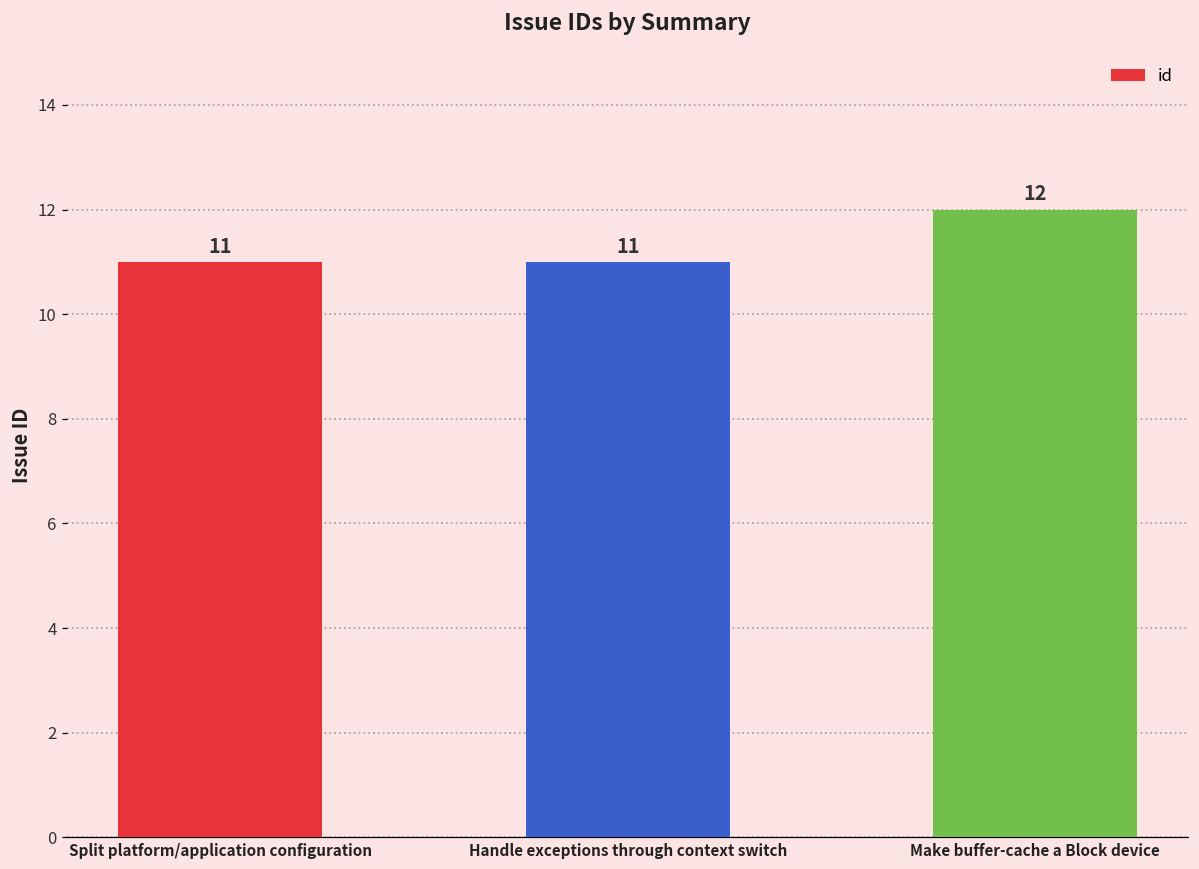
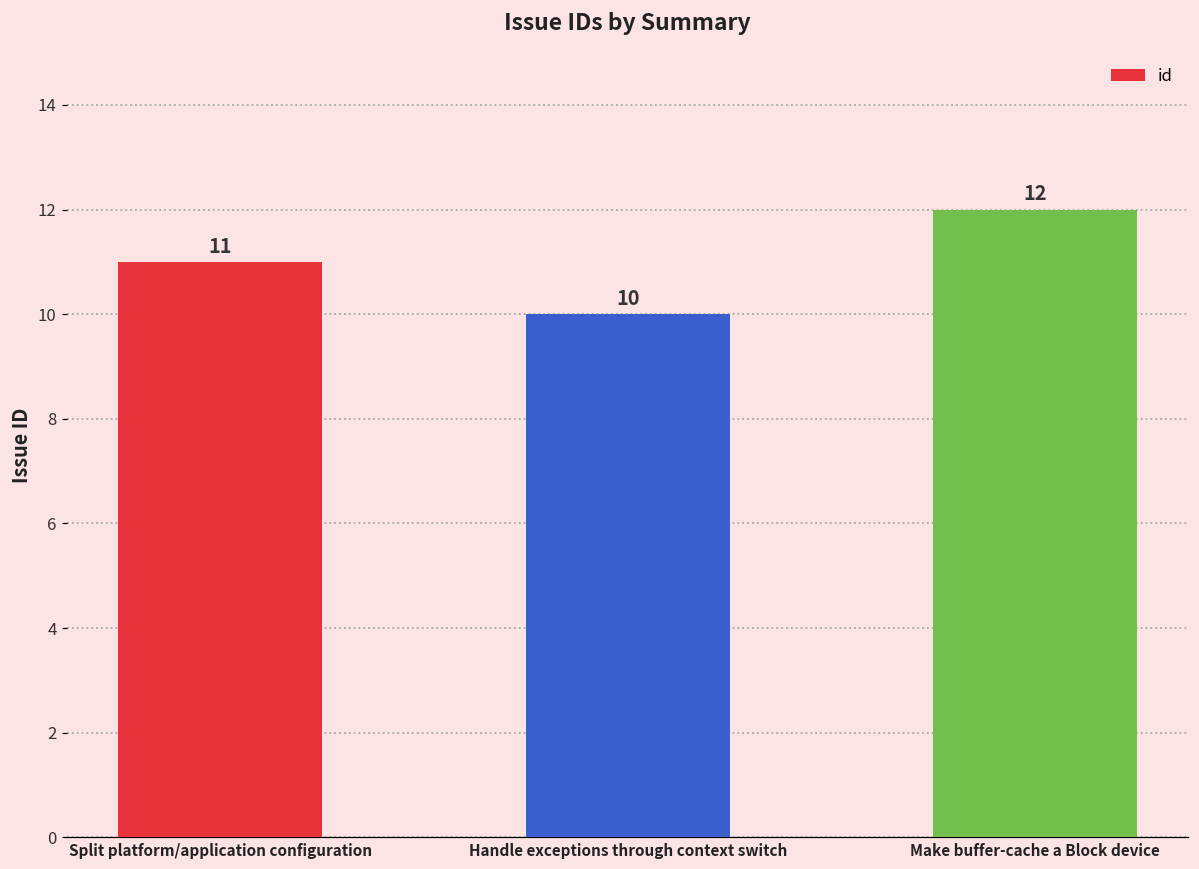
Handle exceptions through context switch: 11 -> 10
